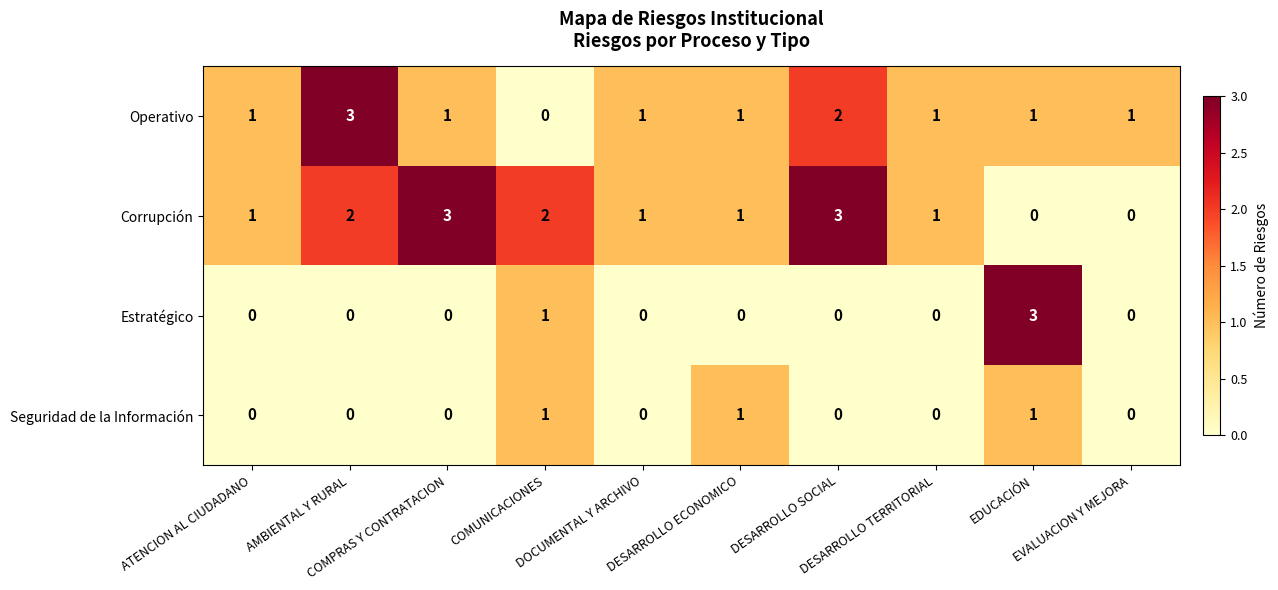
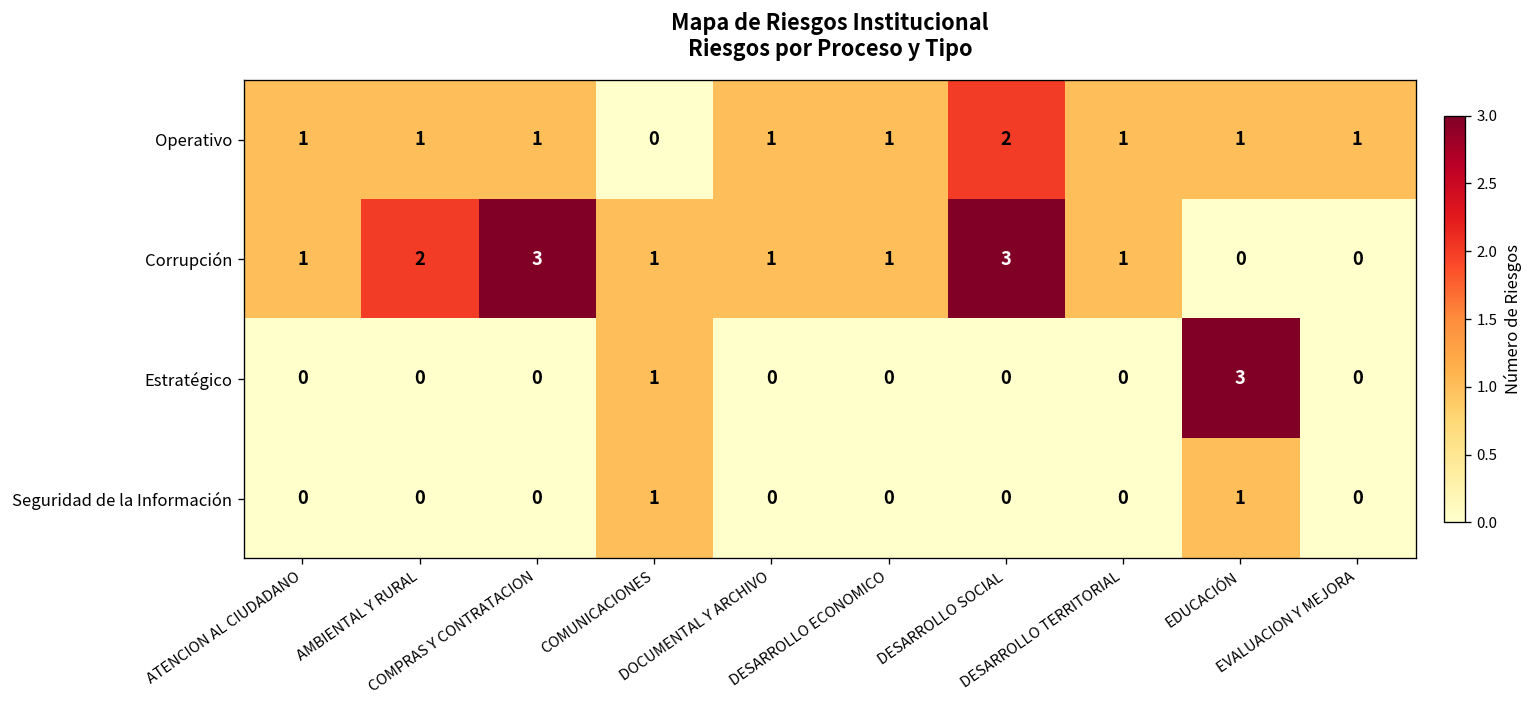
Operativo, AMBIENTAL Y RURAL: 3 -> 1
Corrupción, COMUNICACIONES: 2 -> 1
Seguridad de la Información, DESARROLLO ECONOMICO: 1 -> 0
